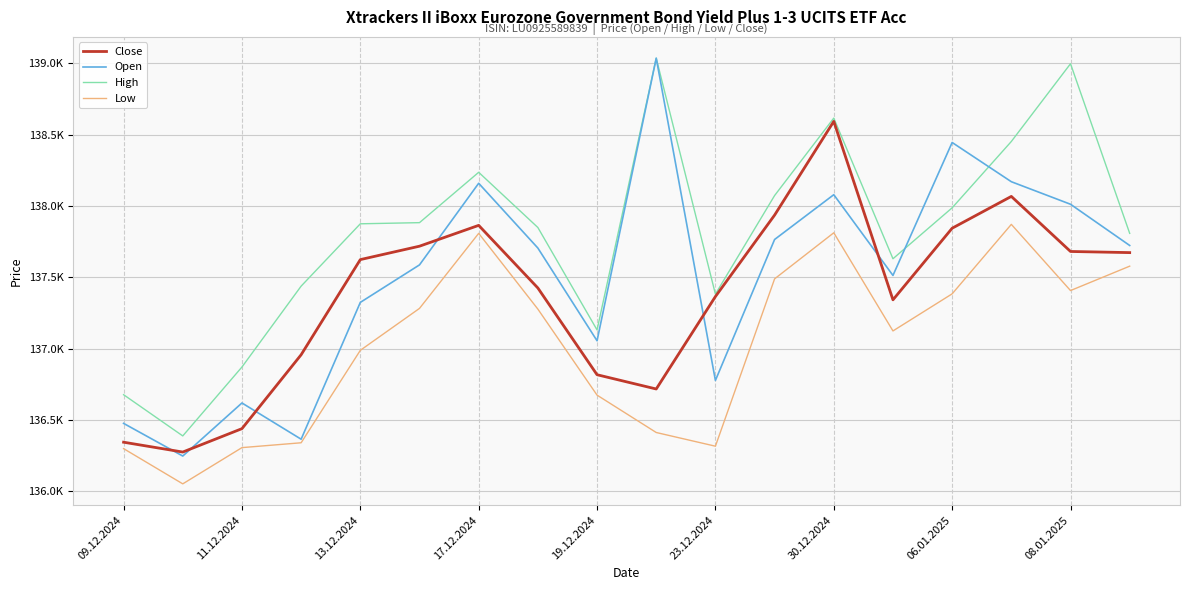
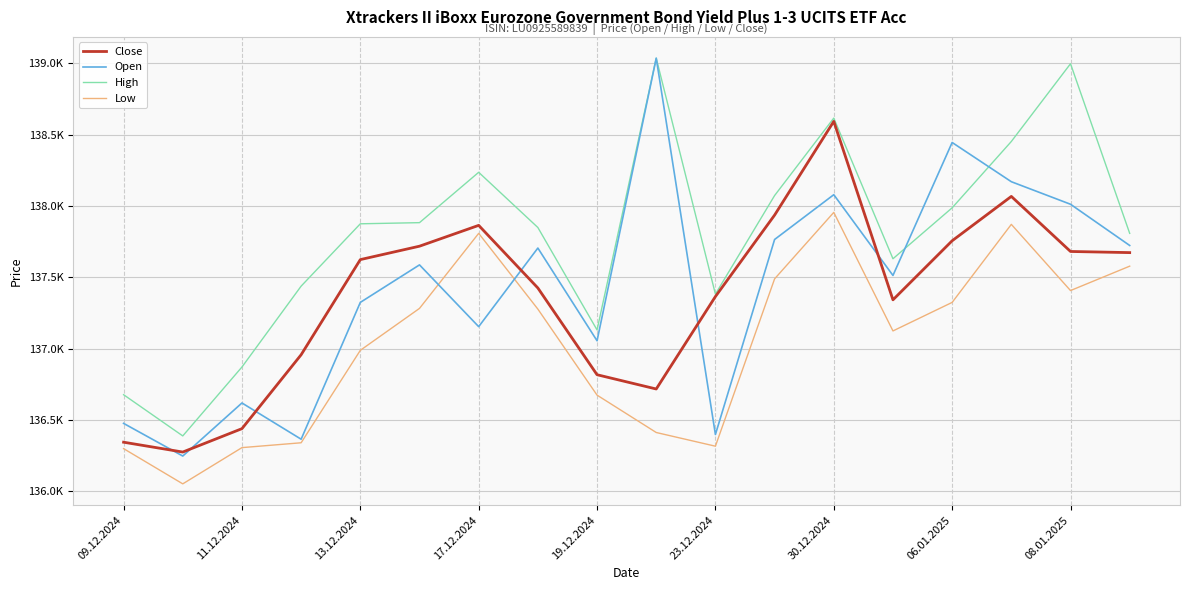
Open, 17.12.2024: 138160 -> 137160
Open, 23.12.2024: 136780 -> 136400
Low, 30.12.2024: 137810 -> 137960
Close, 06.01.2025: 137850 -> 137760
Low, 06.01.2025: 137390 -> 137330
